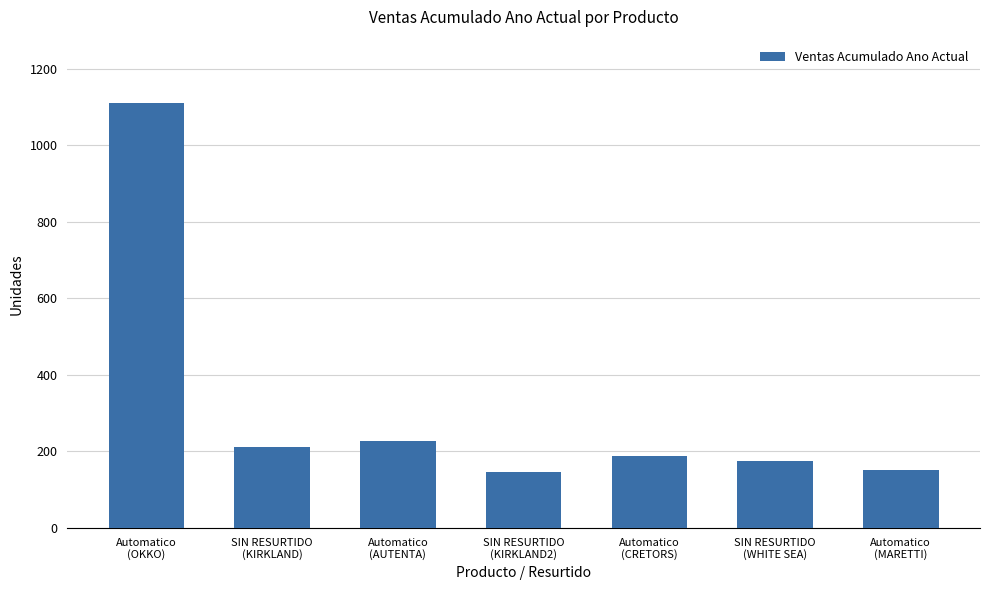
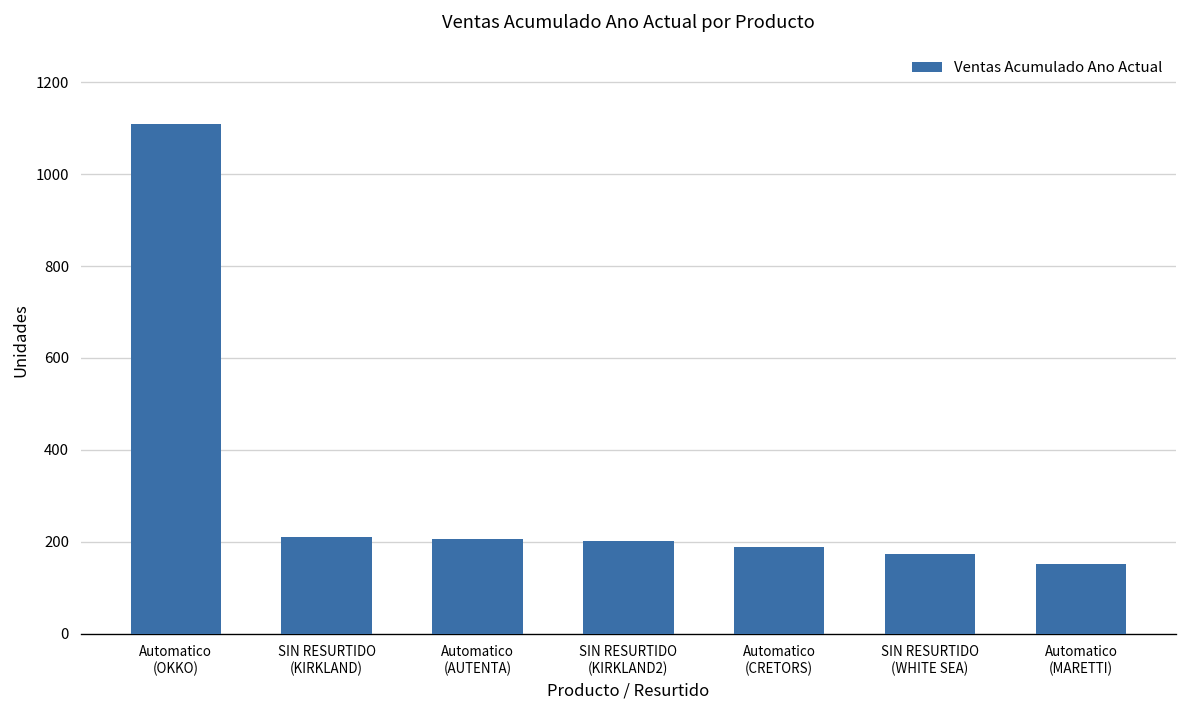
Automatico (AUTENTA): 230 -> 210
SIN RESURTIDO (KIRKLAND2): 150 -> 200
